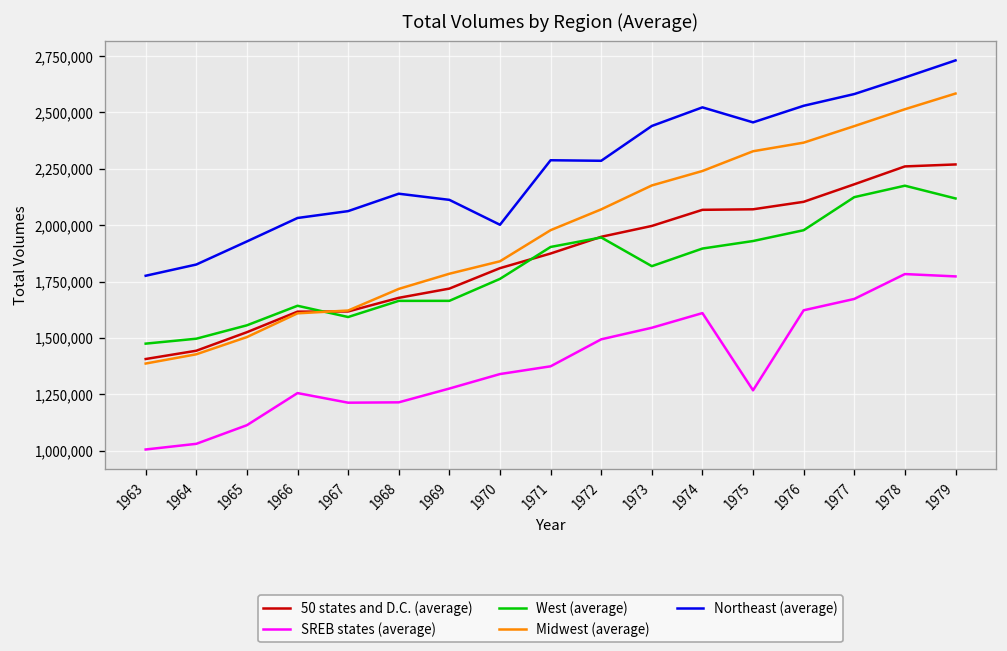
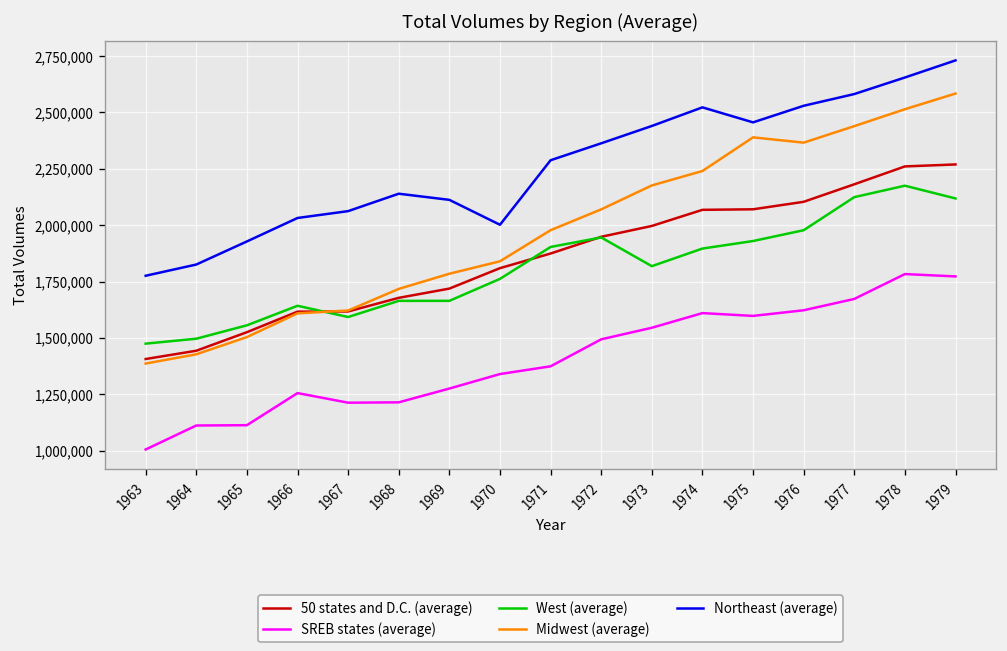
SREB states (average), 1964: 1,030,000 -> 1,110,000
Northeast (average), 1972: 2,290,000 -> 2,360,000
SREB states (average), 1975: 1,270,000 -> 1,600,000
Midwest (average), 1975: 2,330,000 -> 2,390,000
